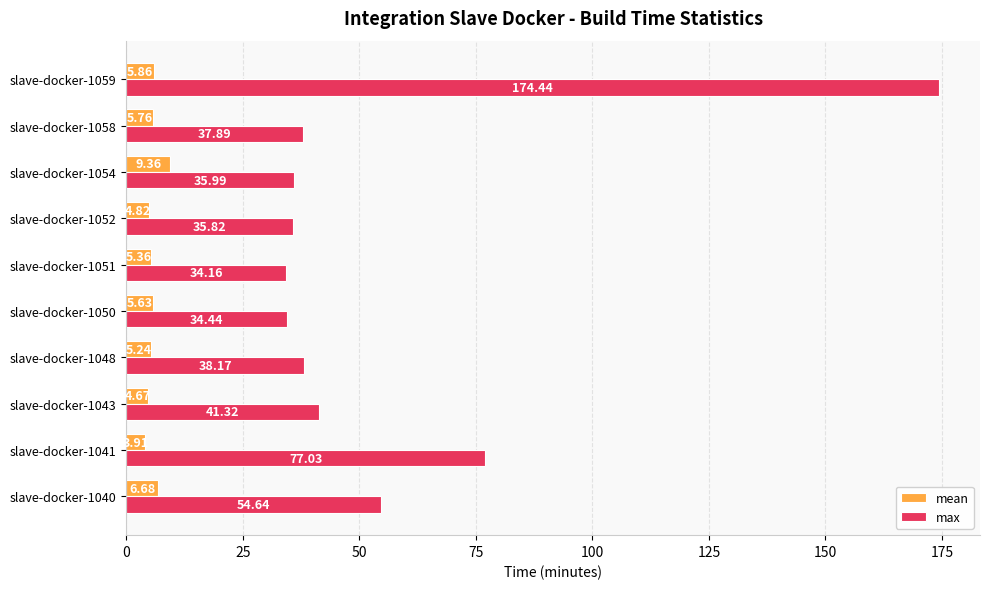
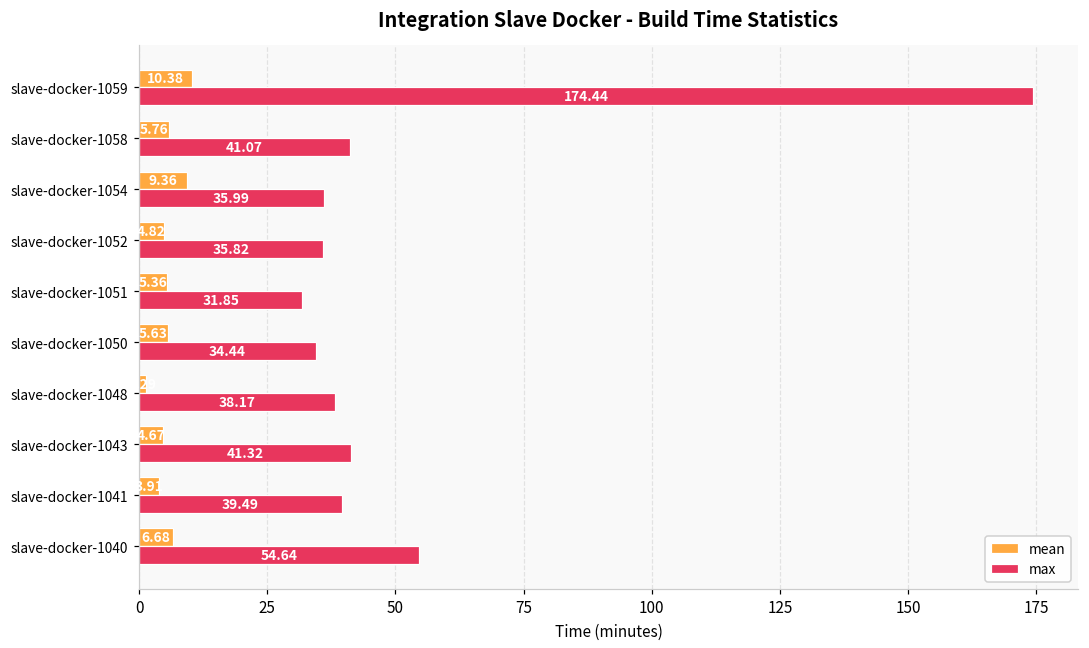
mean, slave-docker-1059: 5.86 -> 10.38
max, slave-docker-1058: 37.89 -> 41.07
max, slave-docker-1051: 34.16 -> 31.85
mean, slave-docker-1048: 5 -> 1
max, slave-docker-1041: 77.03 -> 39.49
